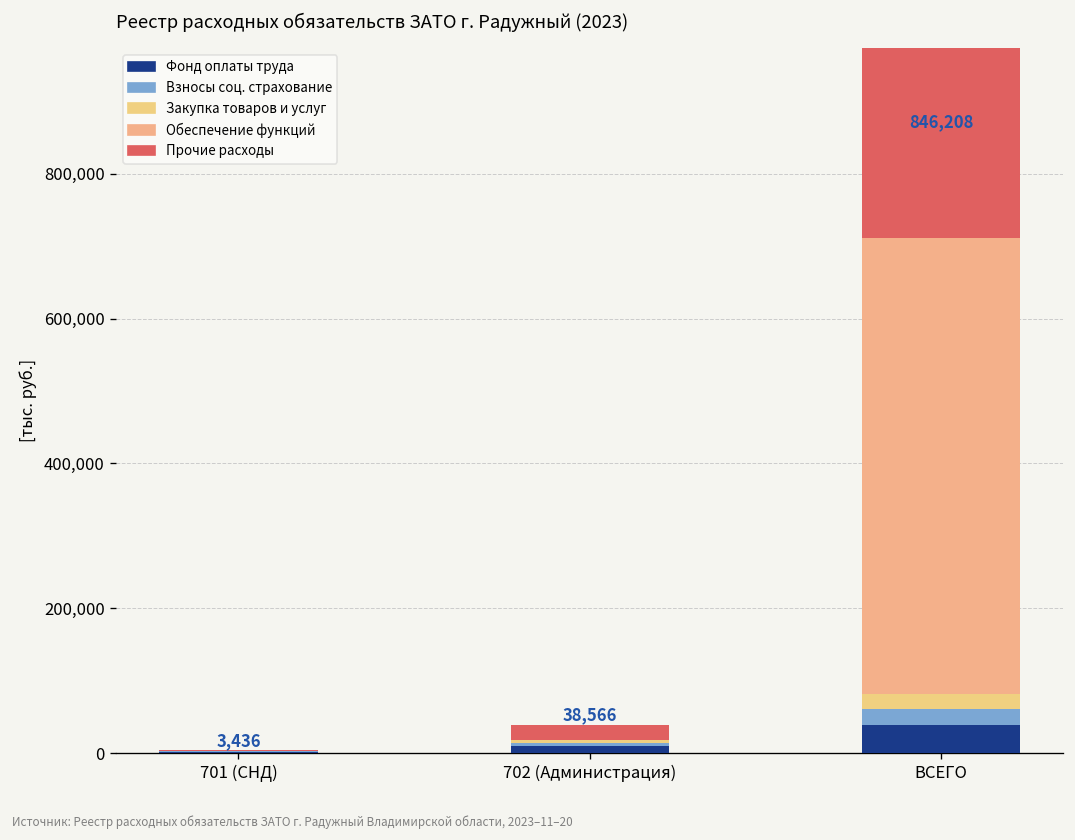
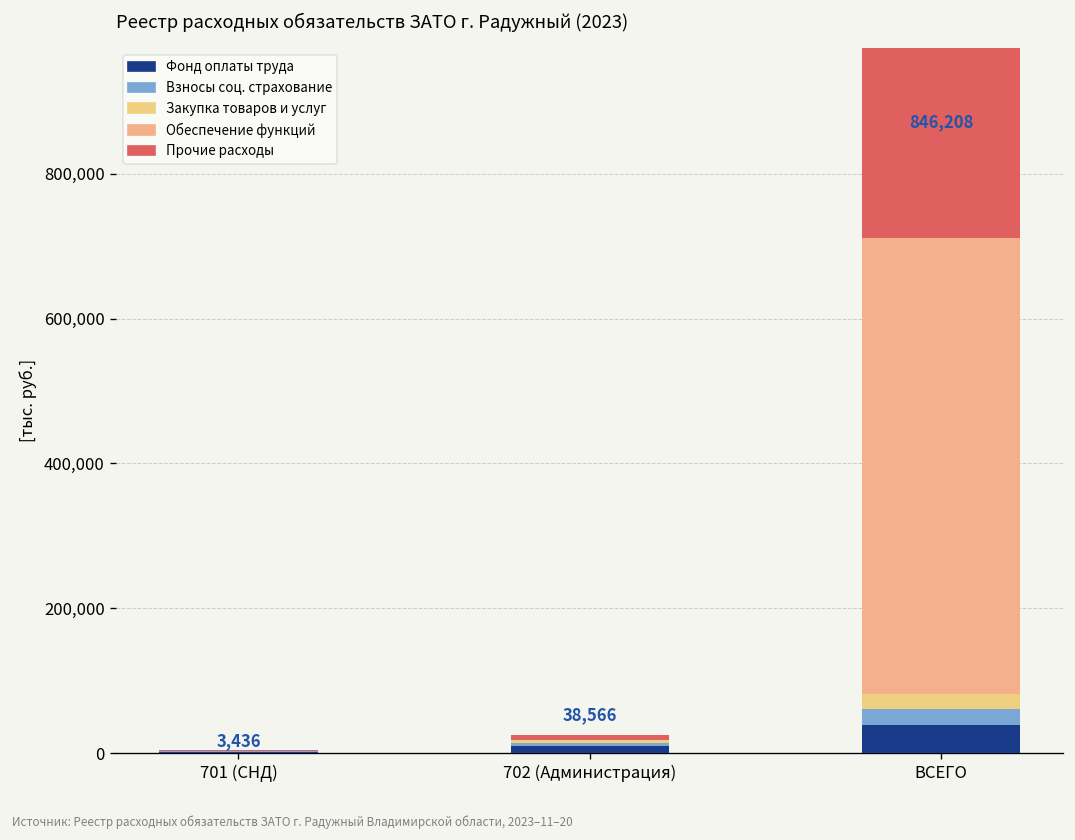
Прочие расходы, 702 (Администрация): 20,000 -> 10,000
